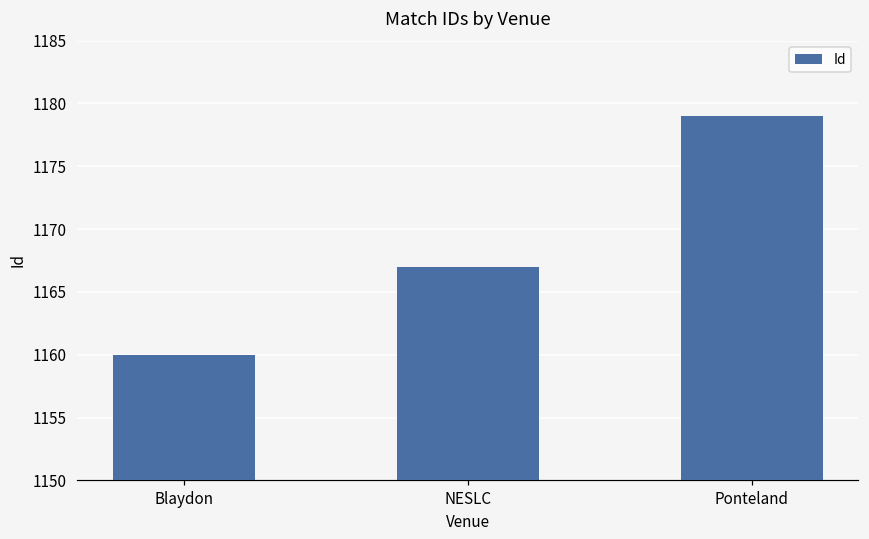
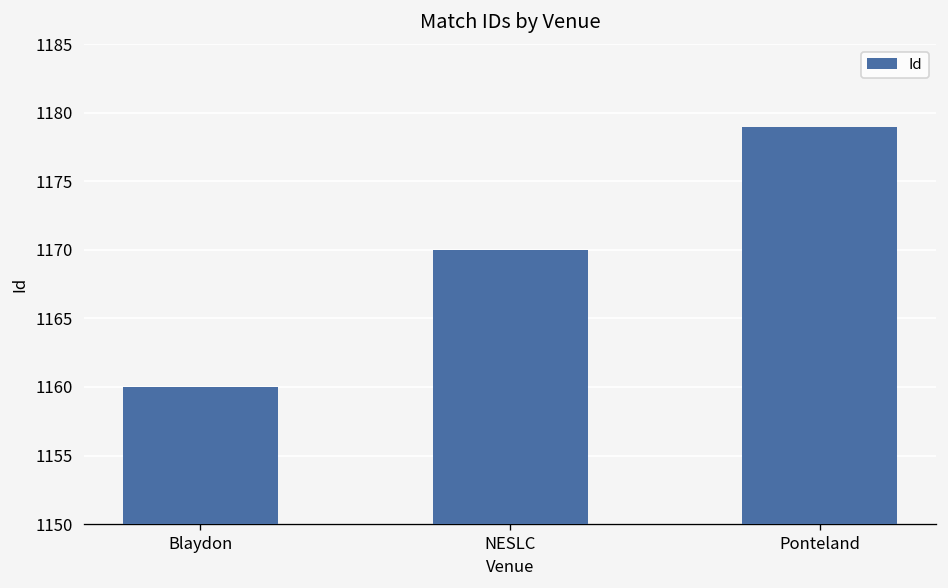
NESLC: 1167 -> 1170
